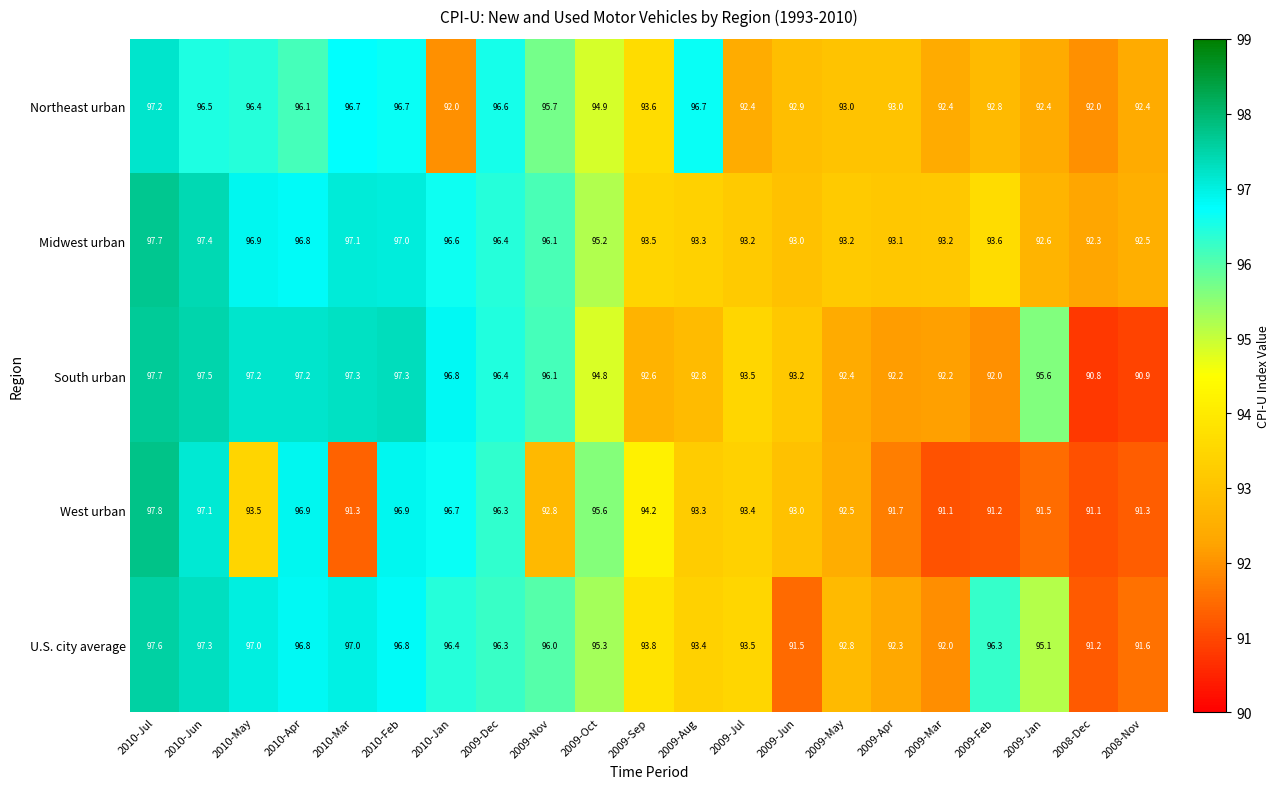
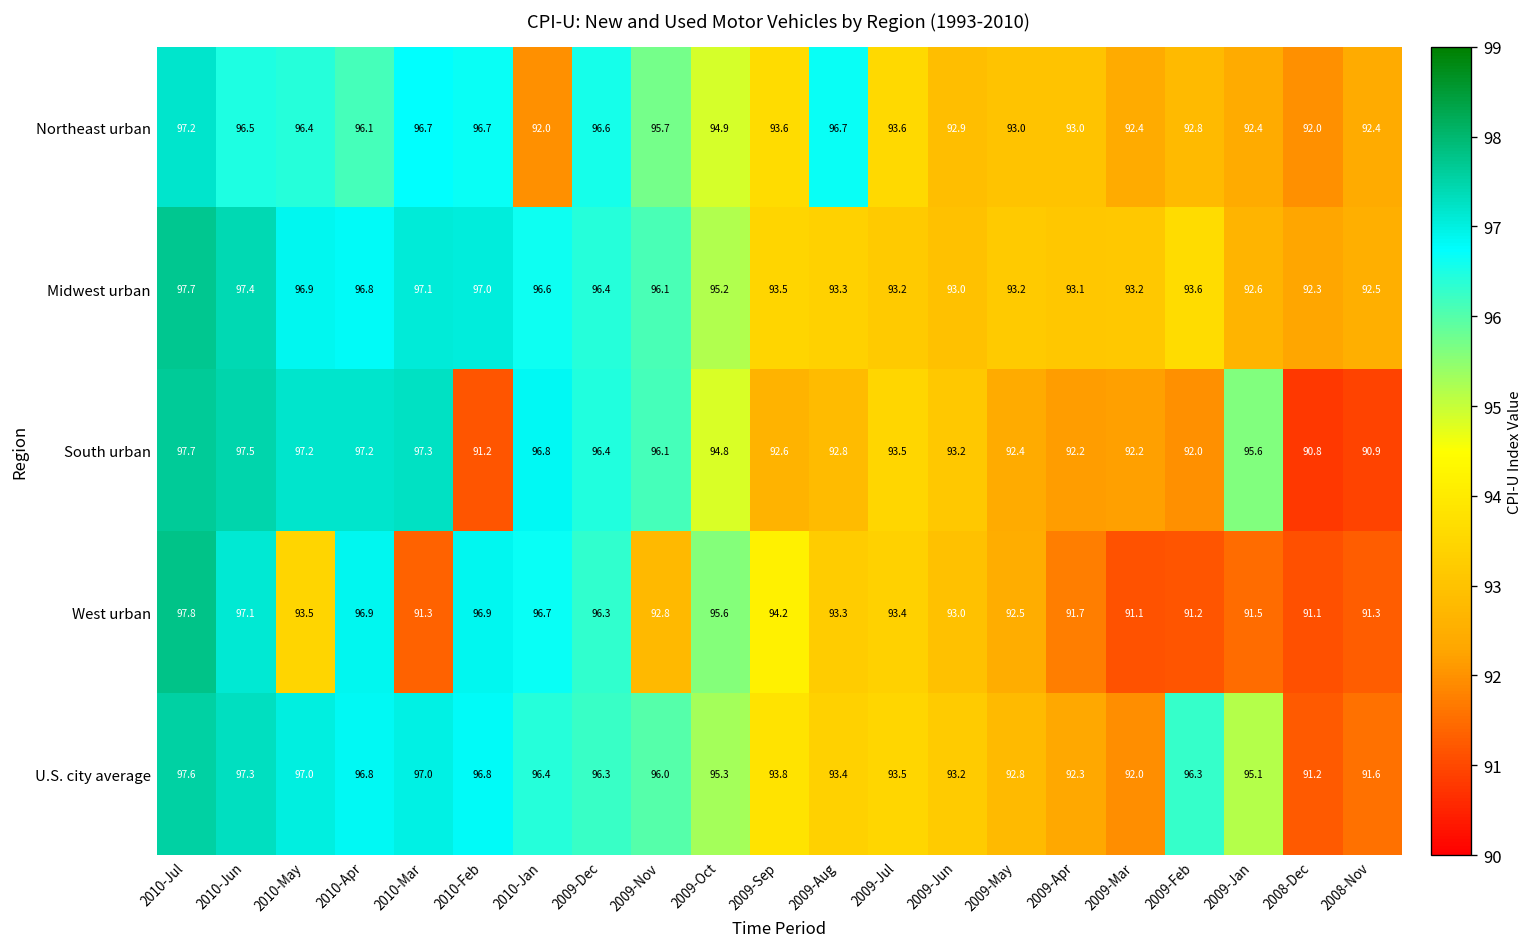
Northeast urban, 2009-Jul: 92.4 -> 93.6
South urban, 2010-Feb: 97.3 -> 91.2
U.S. city average, 2009-Jun: 91.5 -> 93.2
